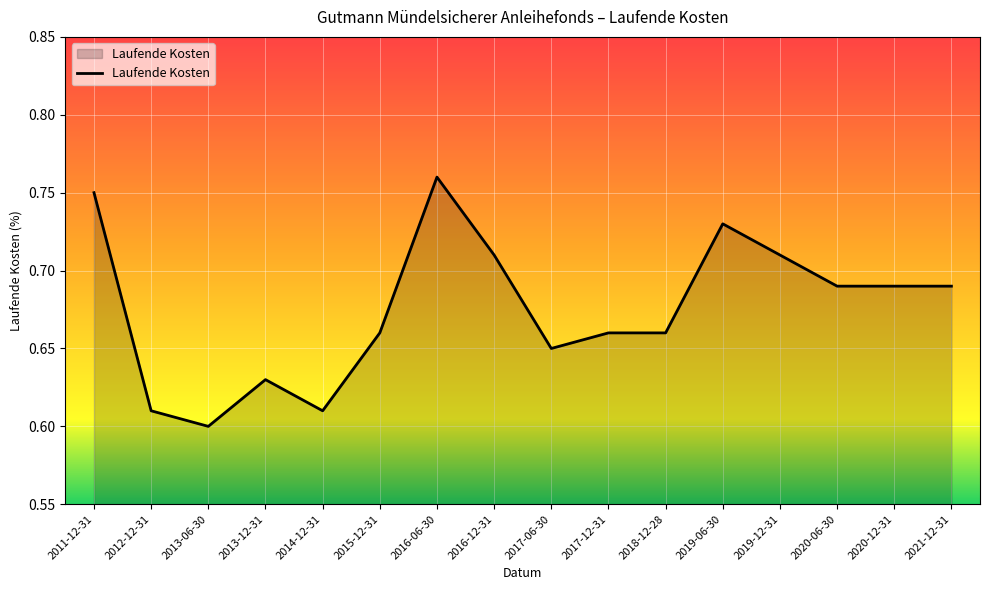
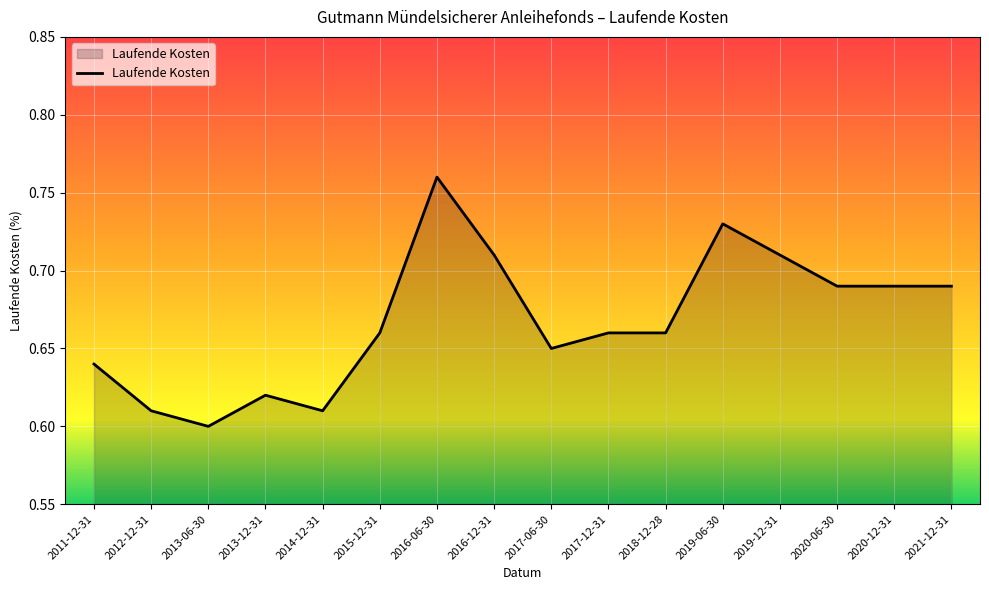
2011-12-31: 0.75 -> 0.64
2013-12-31: 0.63 -> 0.62
